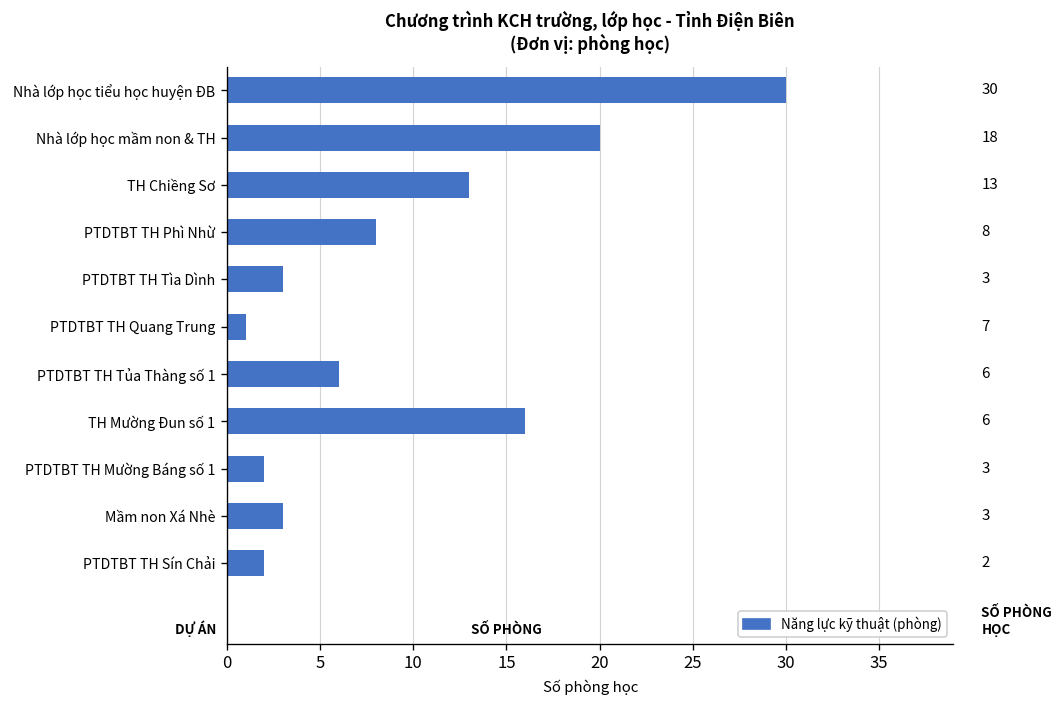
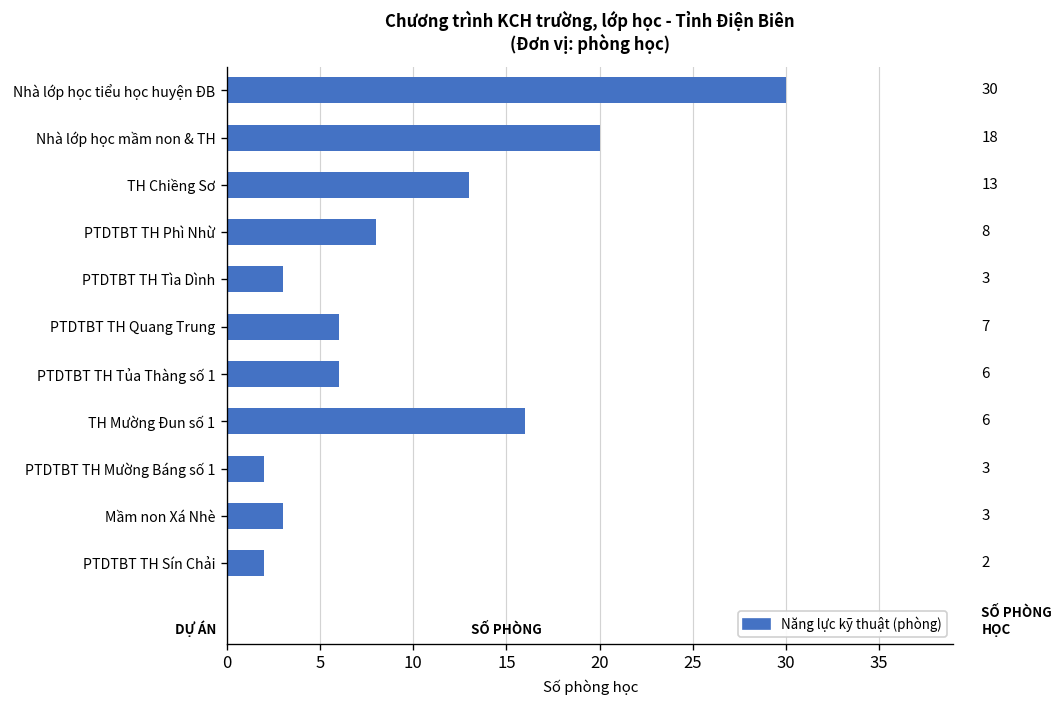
PTDTBT TH Quang Trung: 1 -> 6
